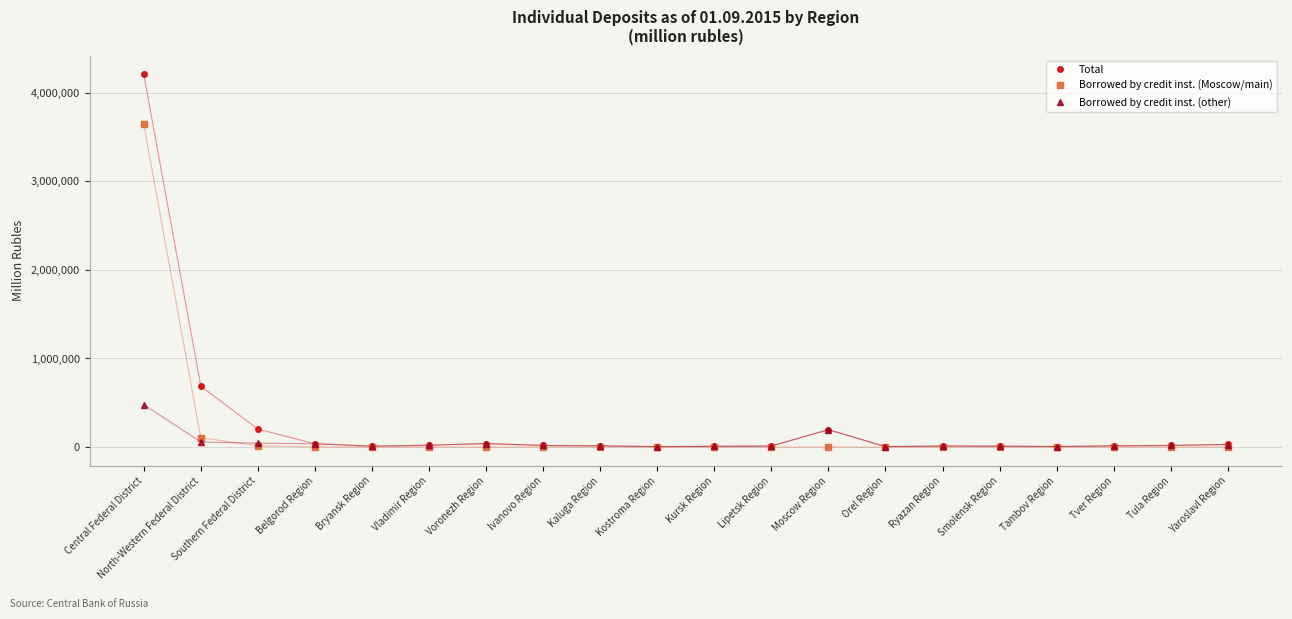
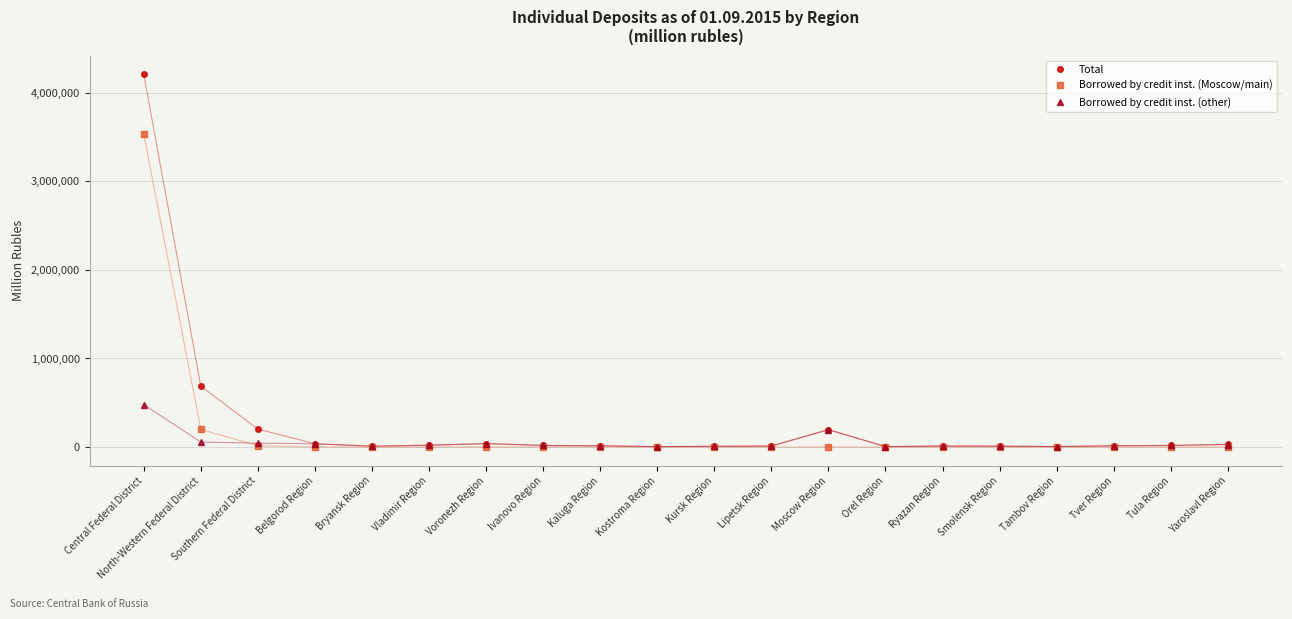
Borrowed by credit inst. (Moscow/main), Central Federal District: 3,600,000 -> 3,500,000
Borrowed by credit inst. (Moscow/main), North-Western Federal District: 100,000 -> 200,000
